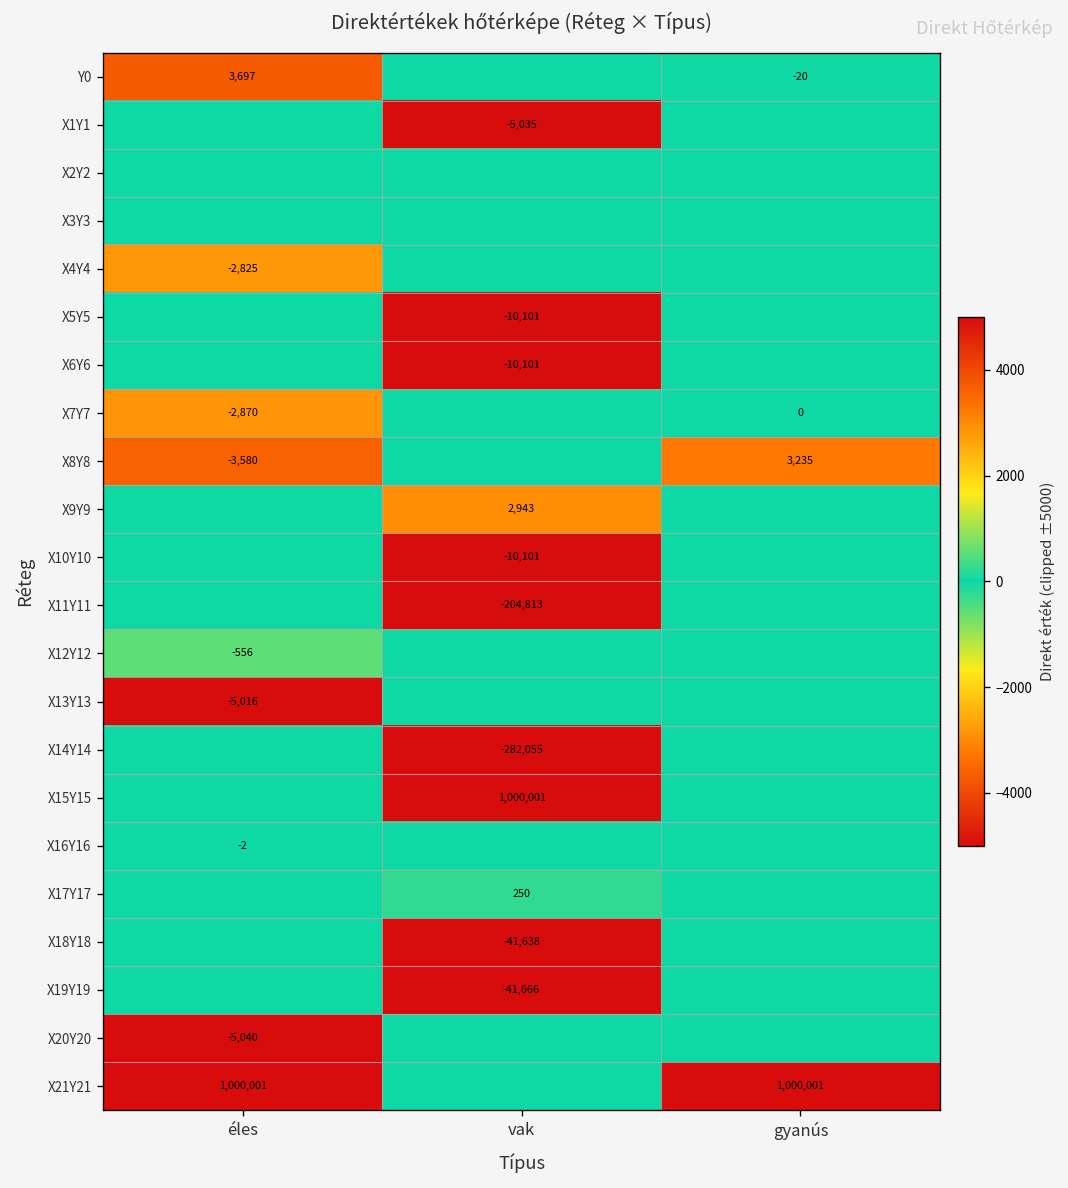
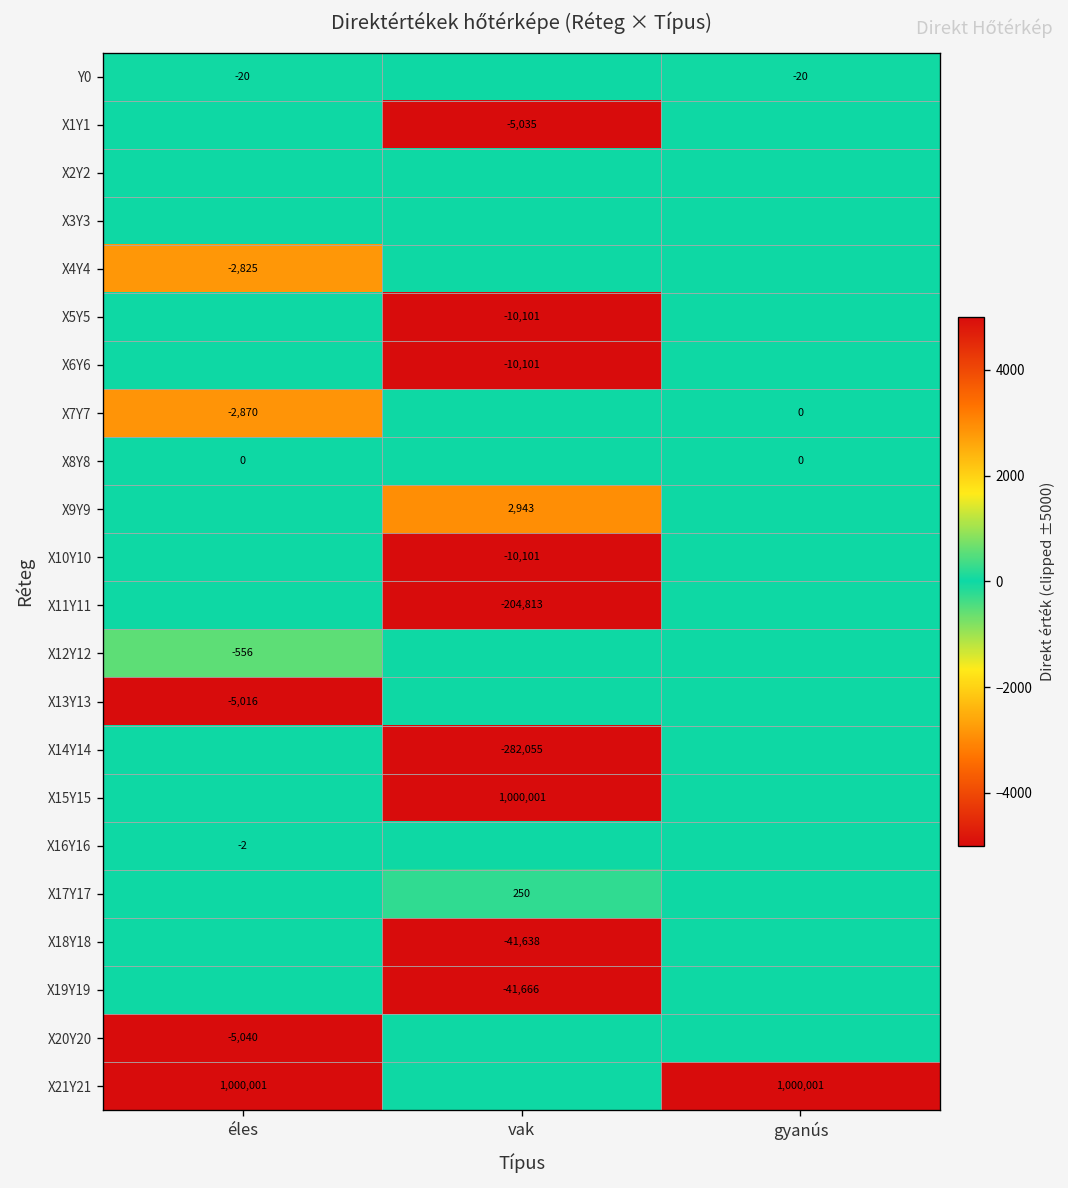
Y0, éles: 3,697 -> -20
X8Y8, éles: -3,580 -> 0
X8Y8, gyanús: 3,235 -> 0
